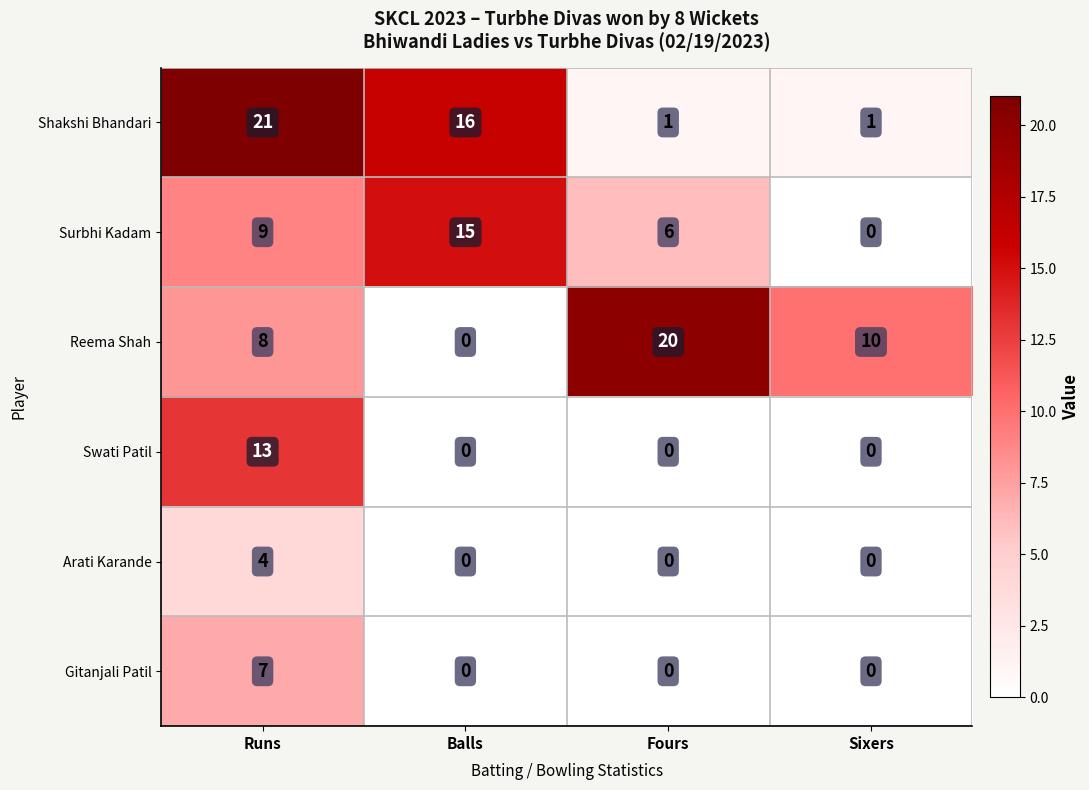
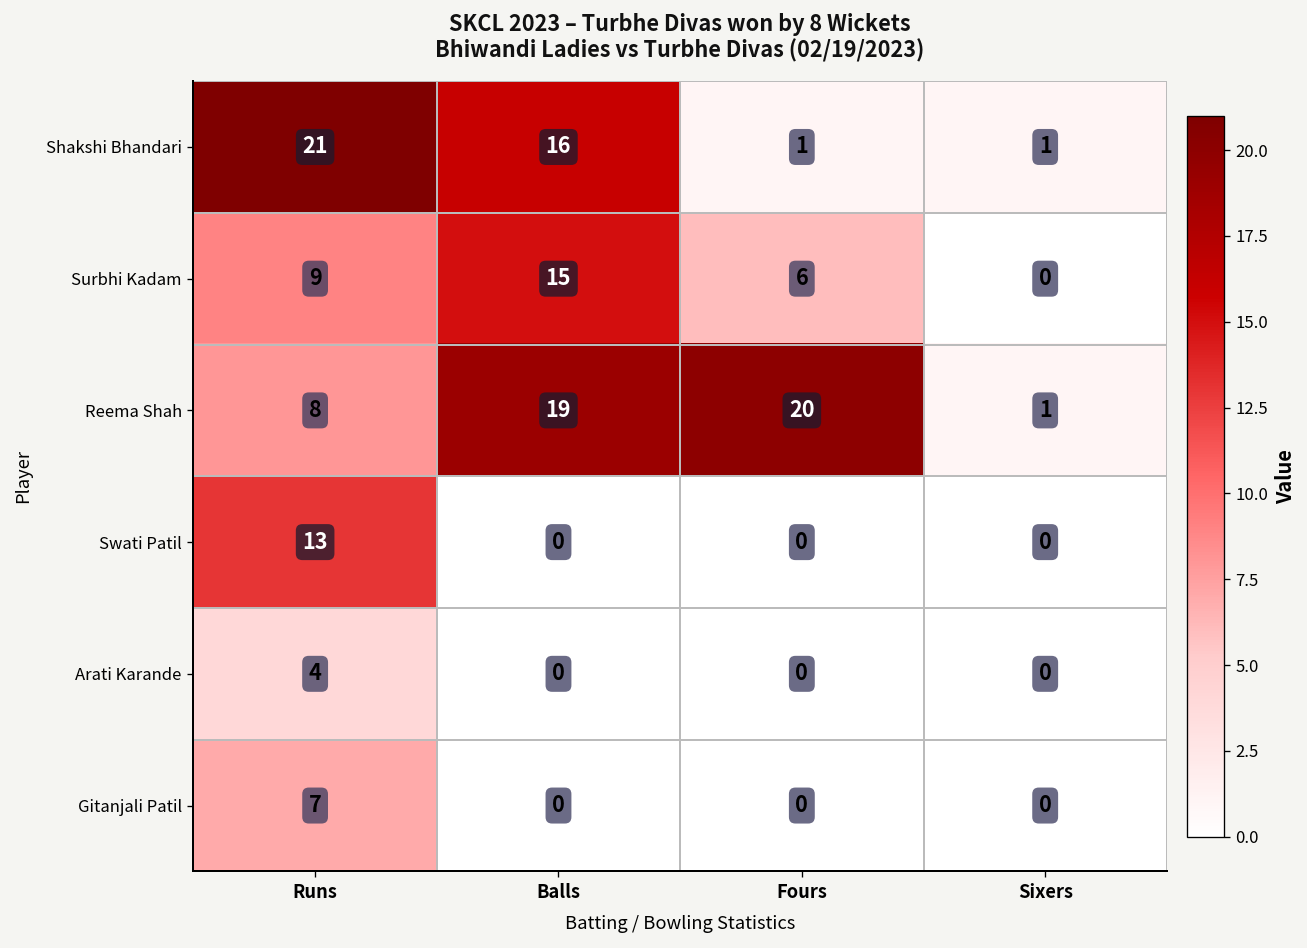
Reema Shah, Balls: 0 -> 19
Reema Shah, Sixers: 10 -> 1
